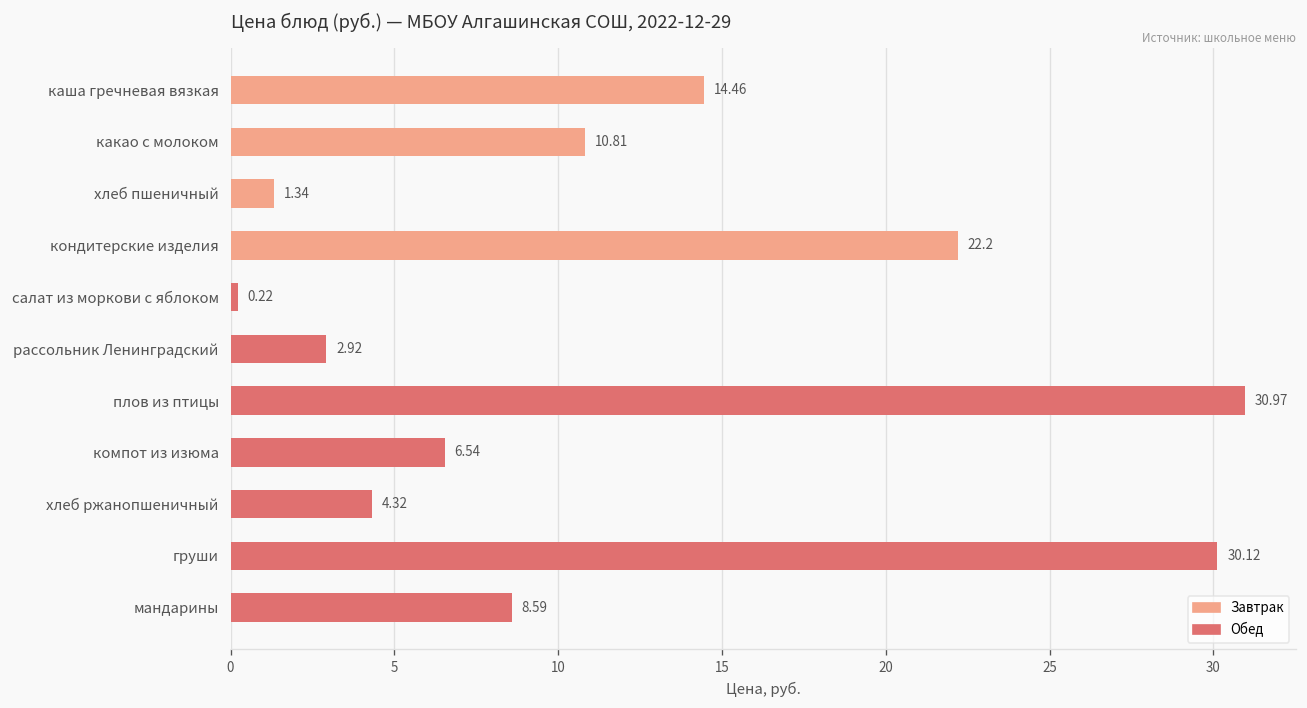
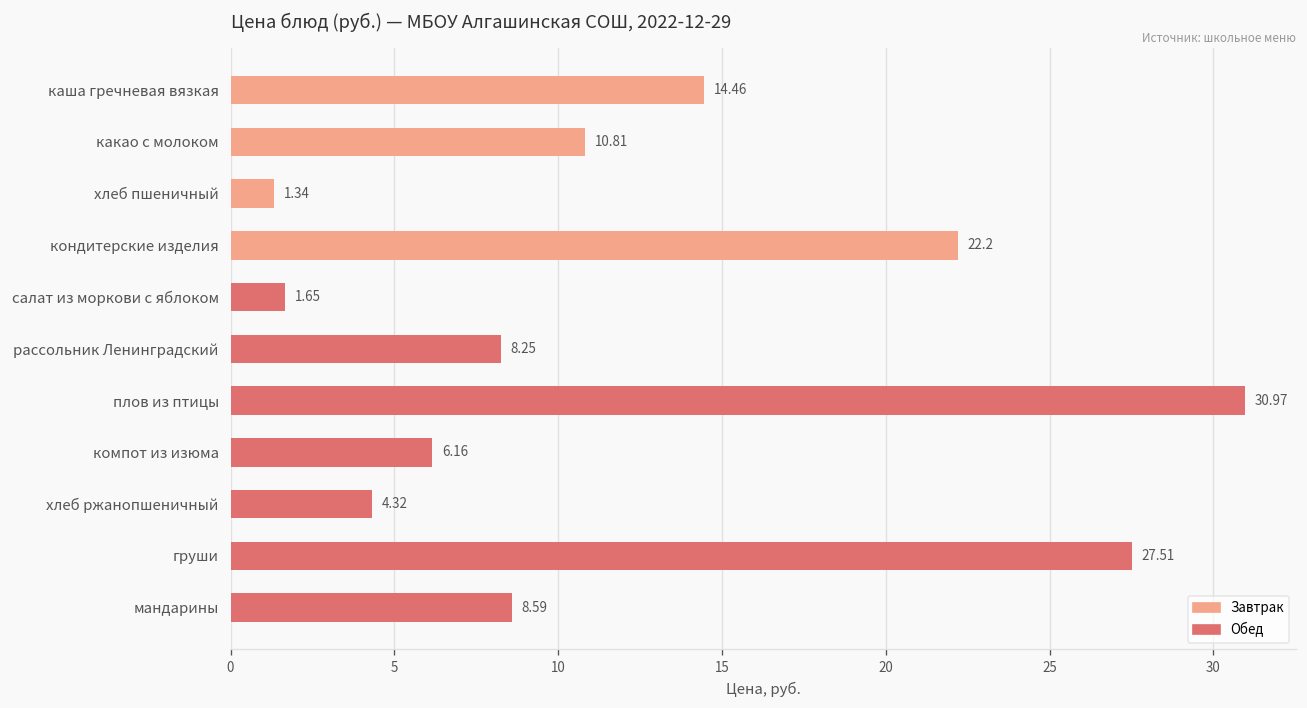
салат из моркови с яблоком: 0.22 -> 1.65
рассольник Ленинградский: 2.92 -> 8.25
компот из изюма: 6.54 -> 6.16
груши: 30.12 -> 27.51
